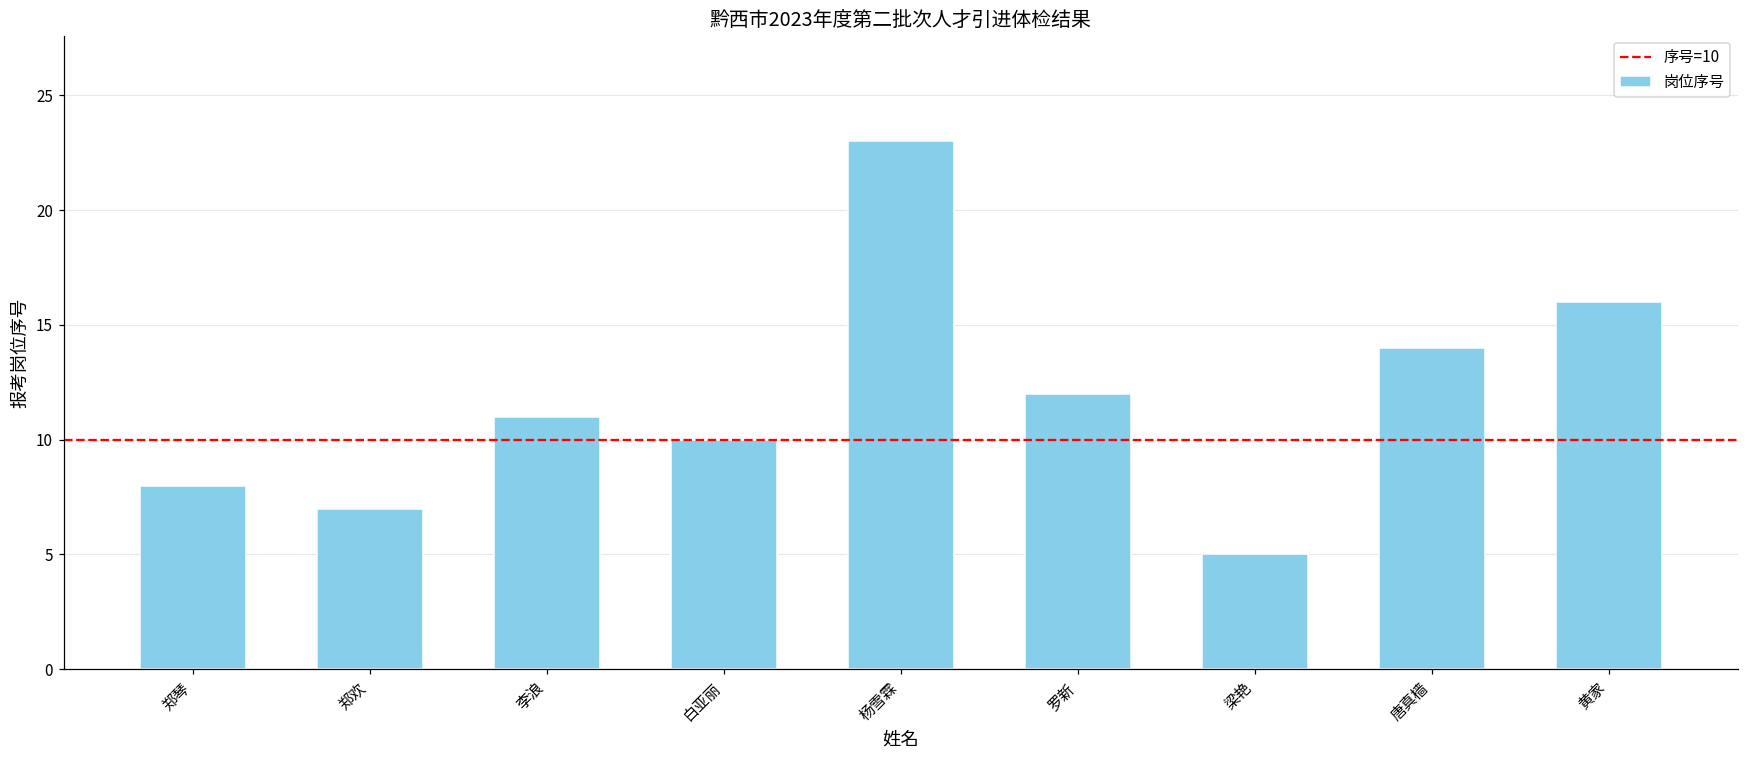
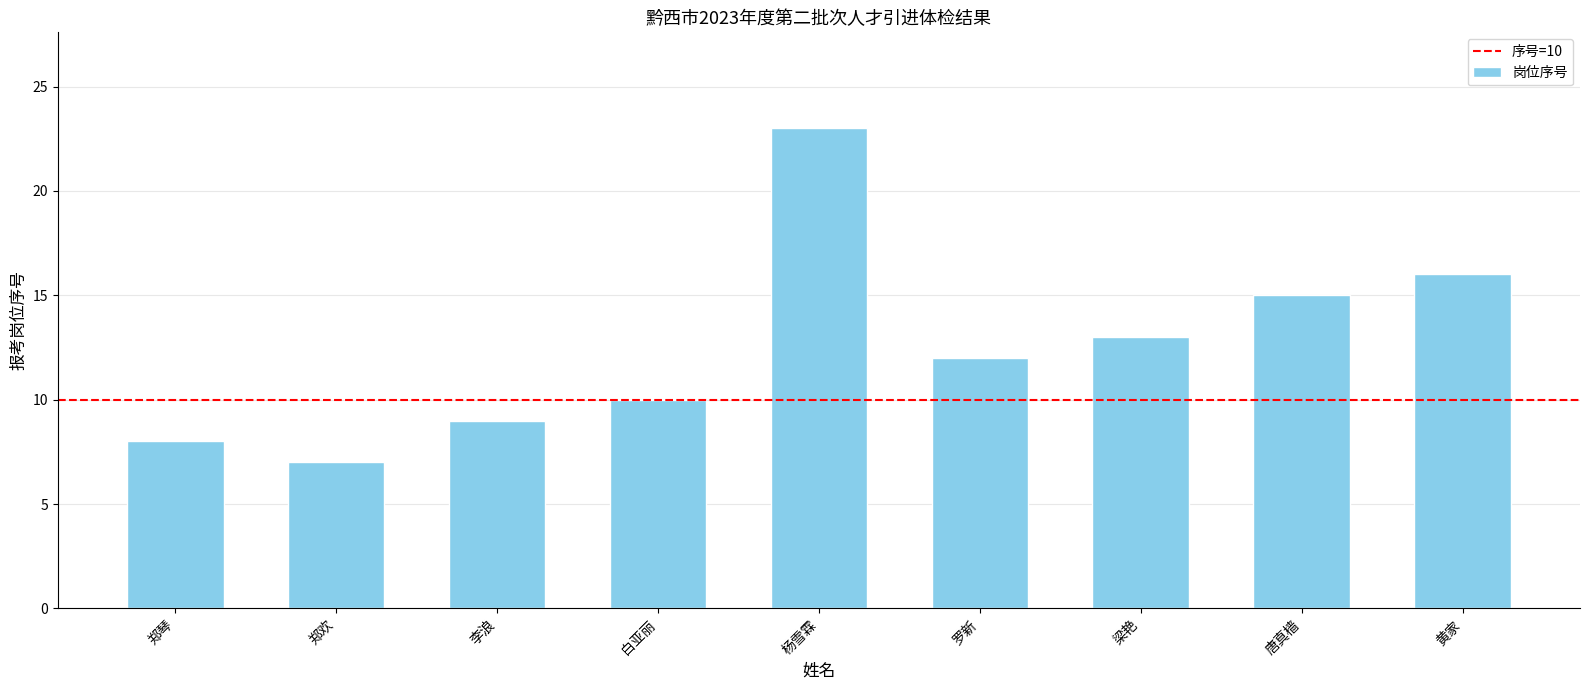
李浪: 11 -> 9
梁艳: 5 -> 13
唐真樯: 14 -> 15
